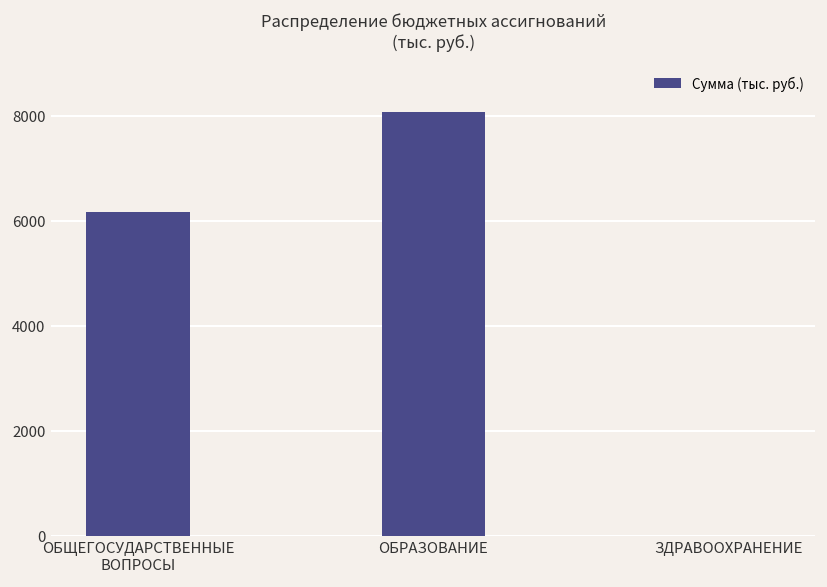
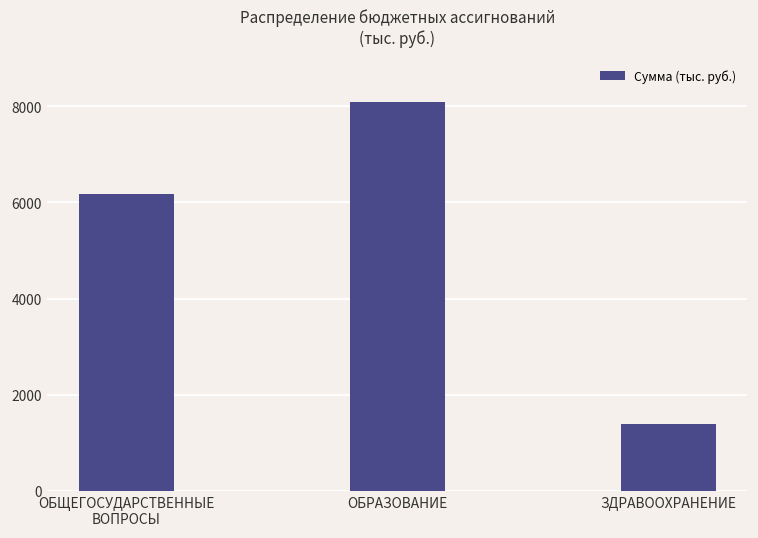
ЗДРАВООХРАНЕНИЕ: 0 -> 1400
